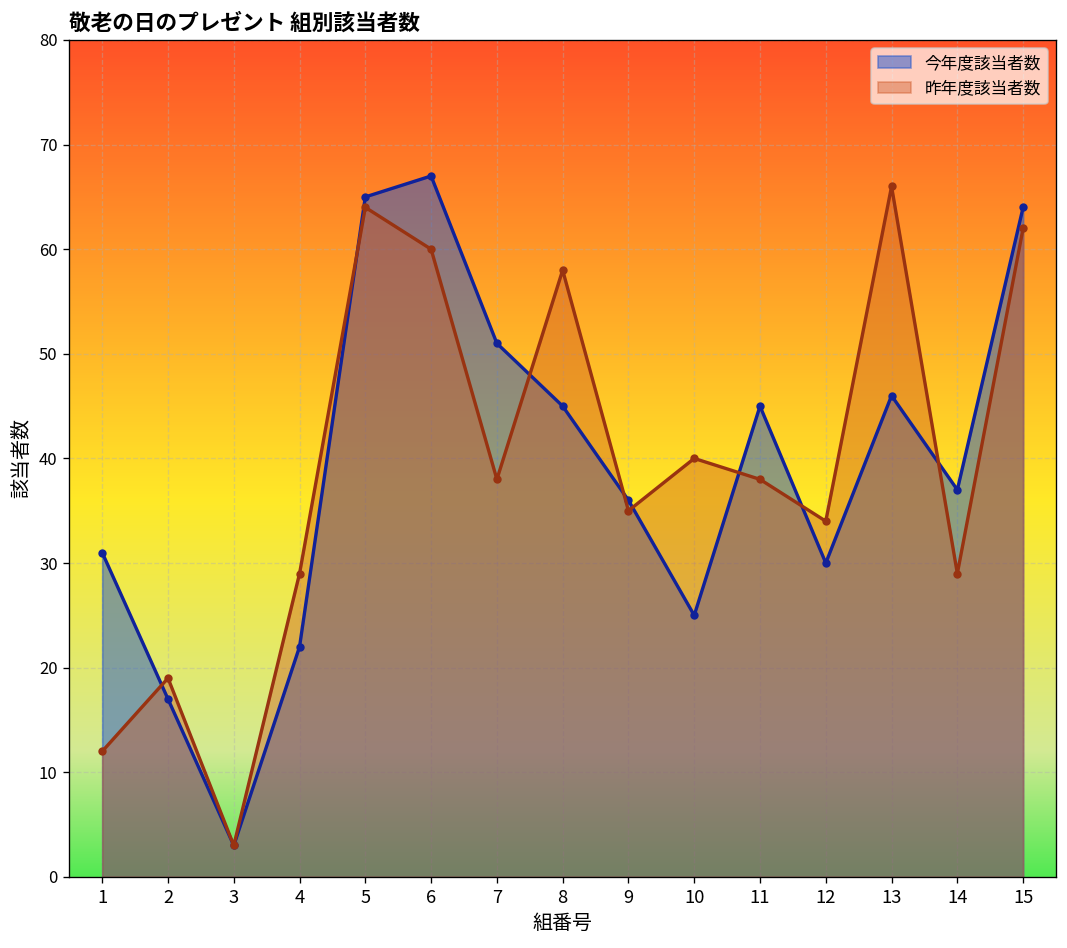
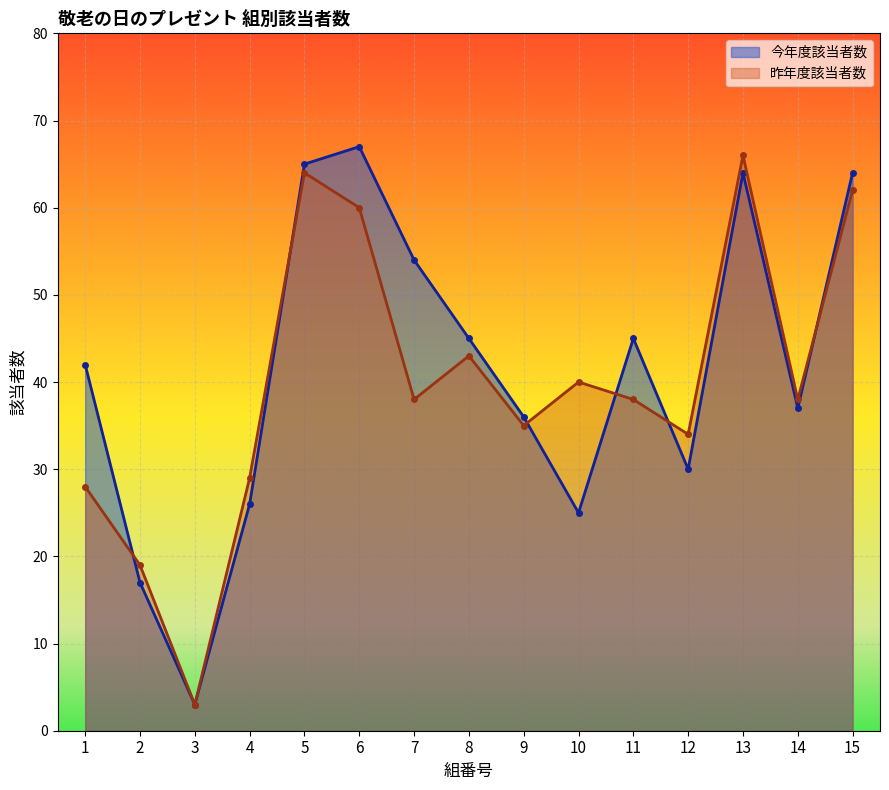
今年度該当者数, 1: 31 -> 42
昨年度該当者数, 1: 12 -> 28
今年度該当者数, 4: 22 -> 26
今年度該当者数, 7: 51 -> 54
昨年度該当者数, 8: 58 -> 43
今年度該当者数, 13: 46 -> 64
昨年度該当者数, 14: 29 -> 38
